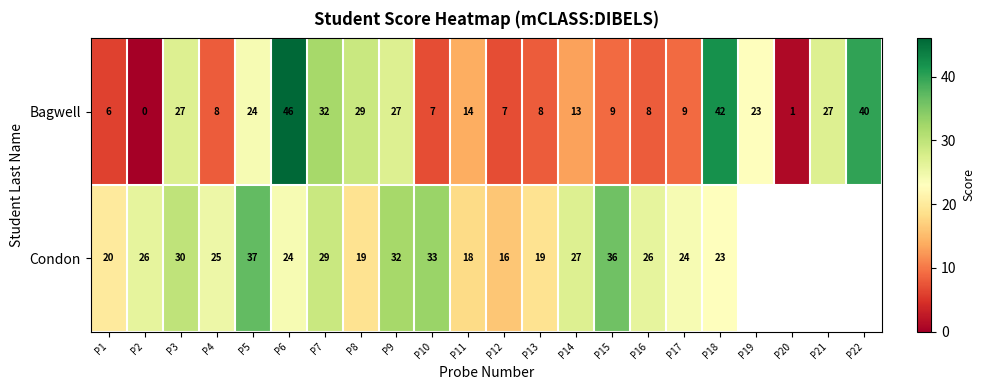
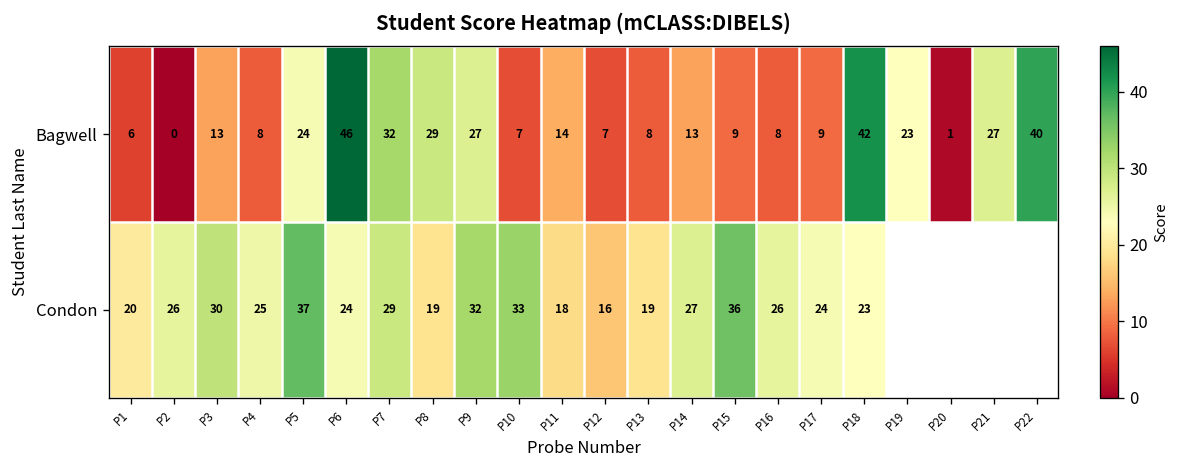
Bagwell, P3: 27 -> 13
